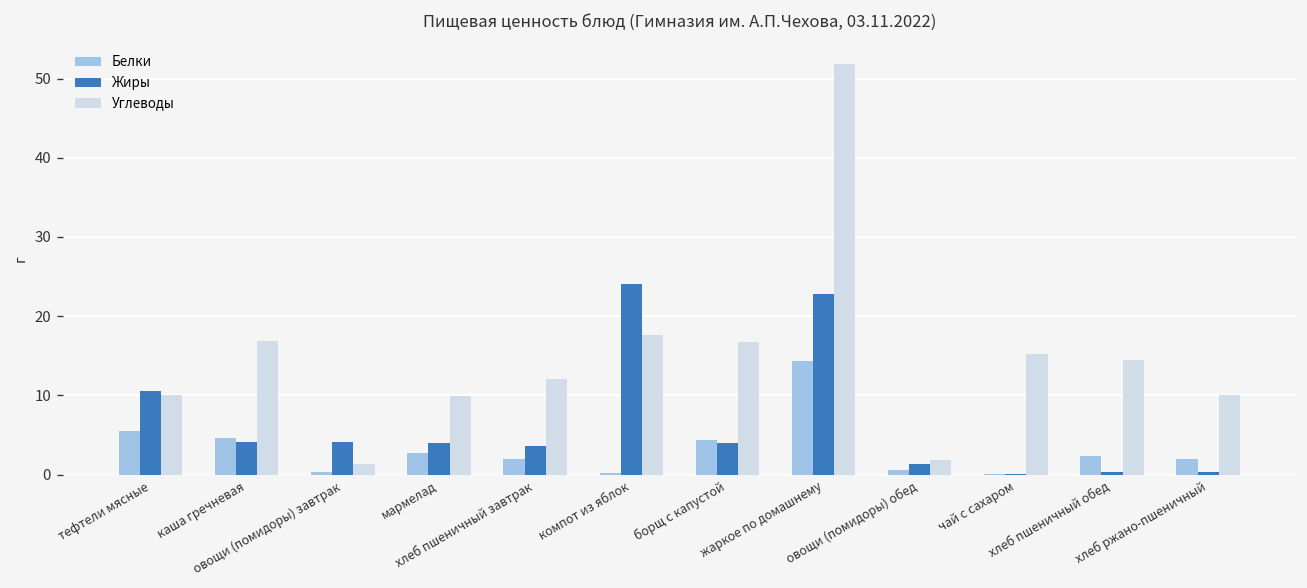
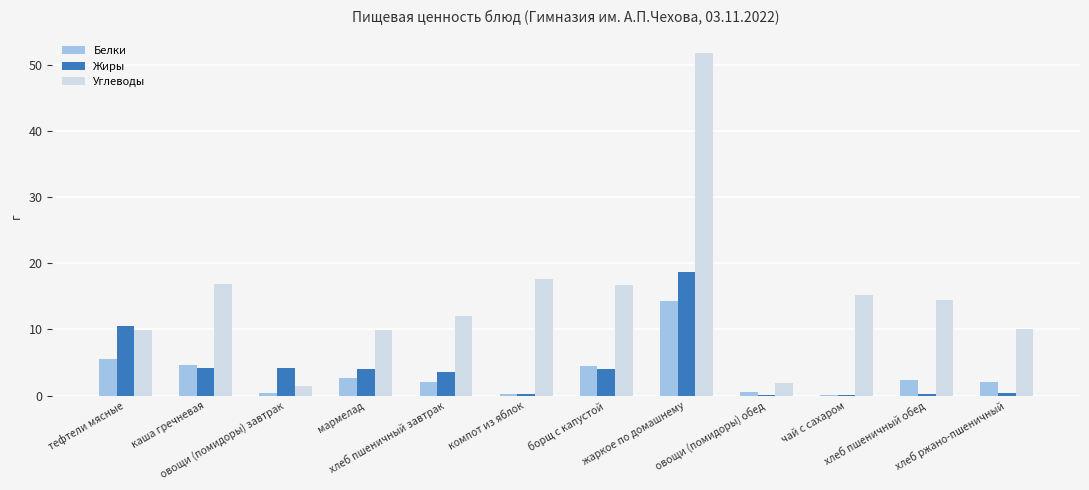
Жиры, компот из яблок: 24 -> 0
Жиры, жаркое по домашнему: 23 -> 19
Жиры, овощи (помидоры) обед: 1 -> 0
